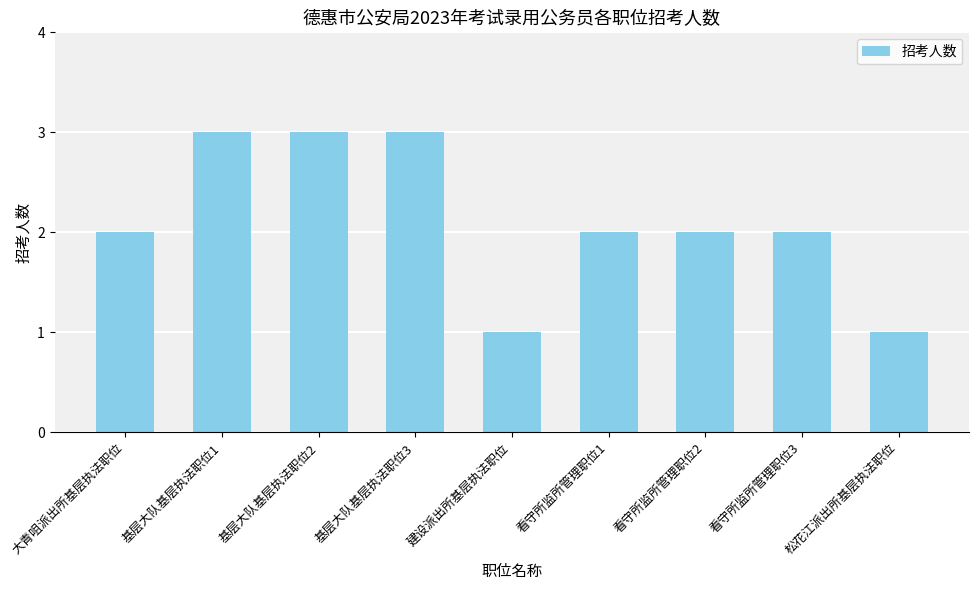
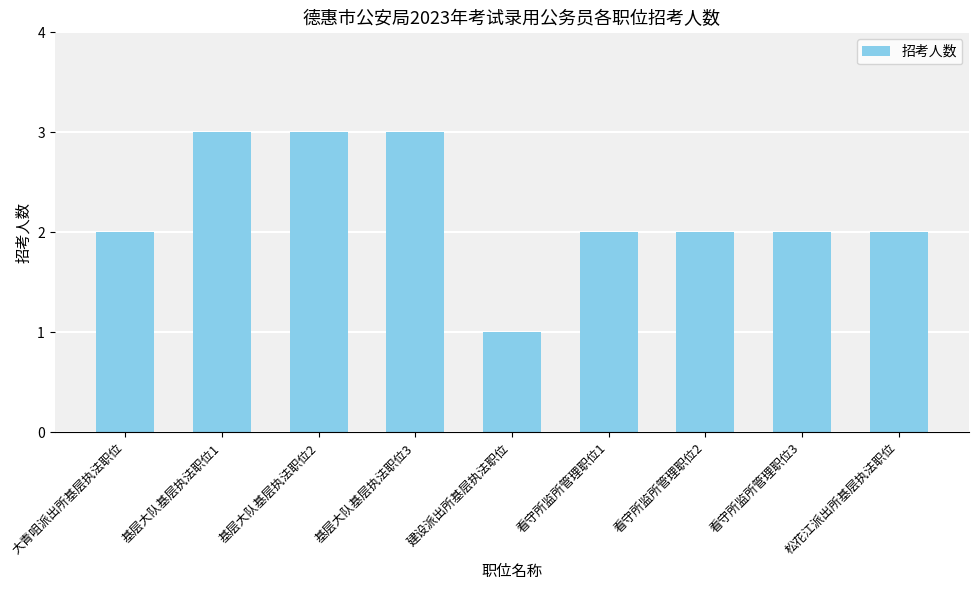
松花江派出所基层执法职位: 1 -> 2
